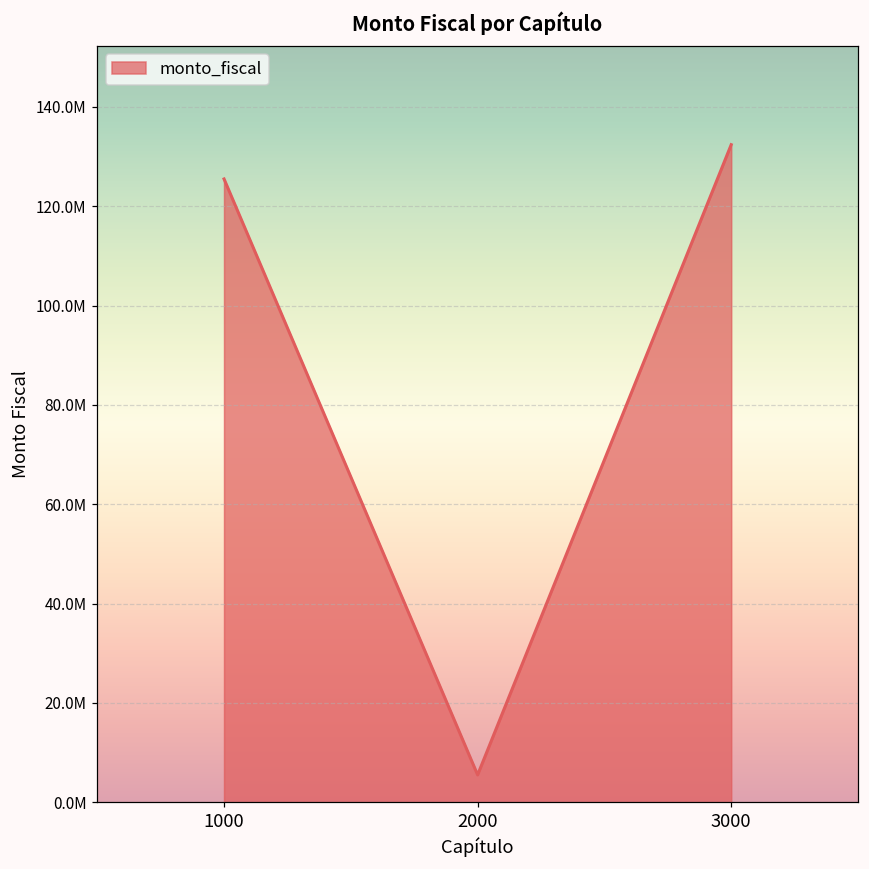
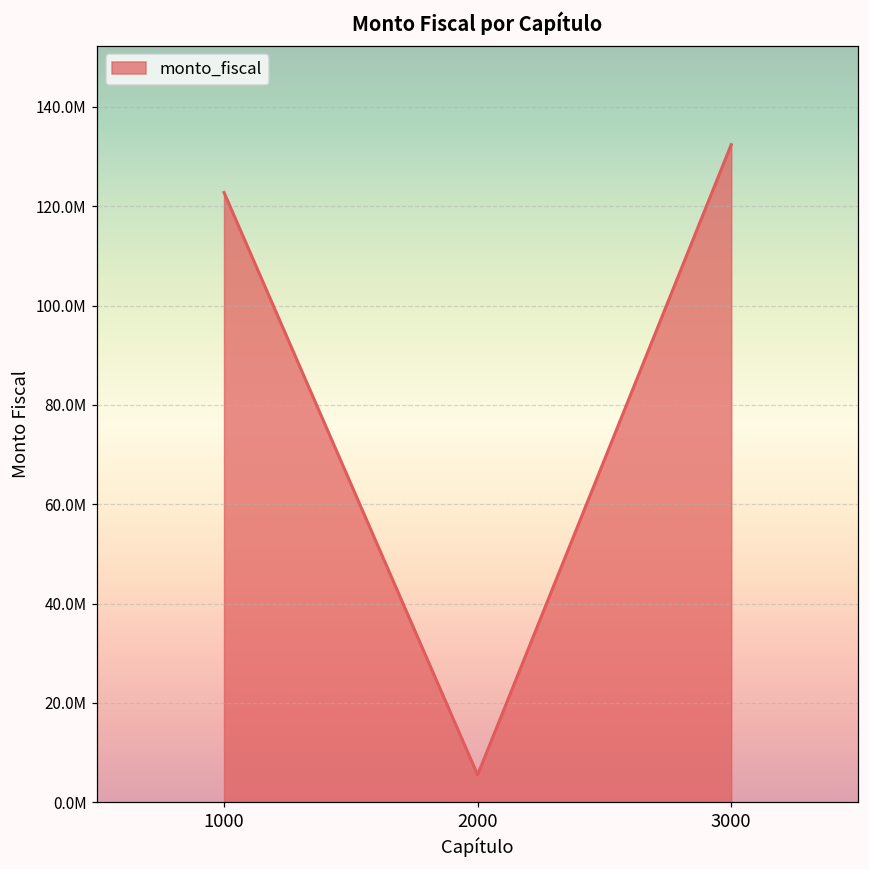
1000: 125000000 -> 123000000
